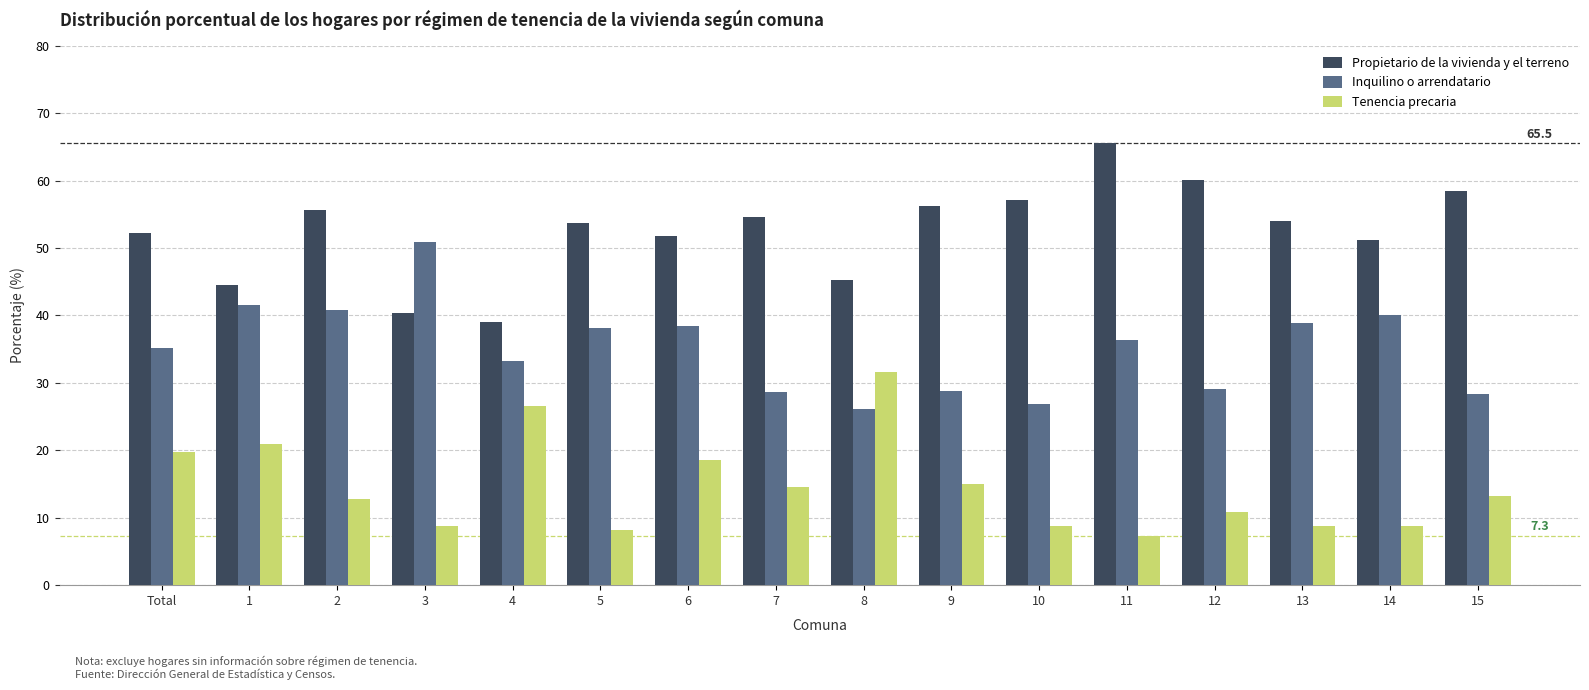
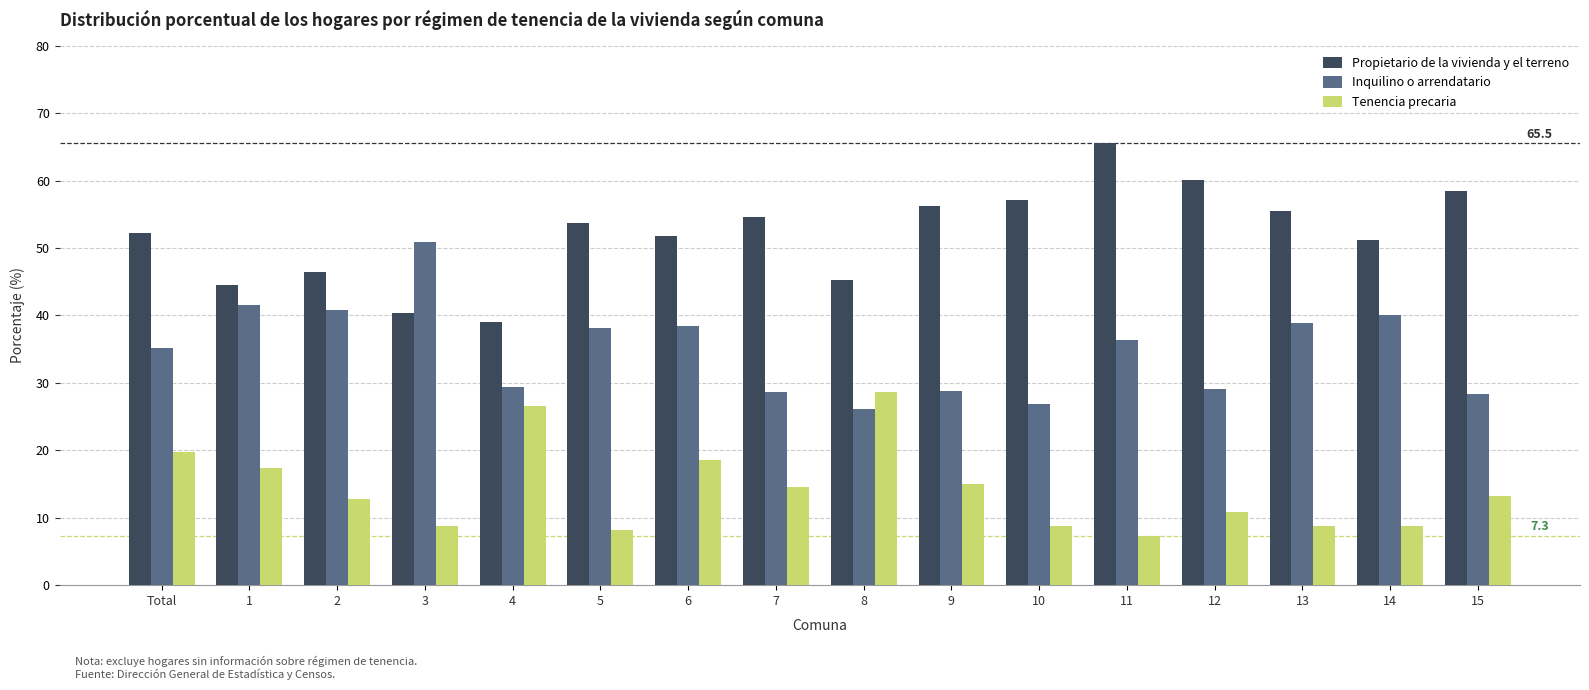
Tenencia precaria, 1: 21 -> 17
Propietario de la vivienda y el terreno, 2: 56 -> 47
Inquilino o arrendatario, 4: 33 -> 29
Tenencia precaria, 8: 32 -> 29
Propietario de la vivienda y el terreno, 13: 54 -> 56
